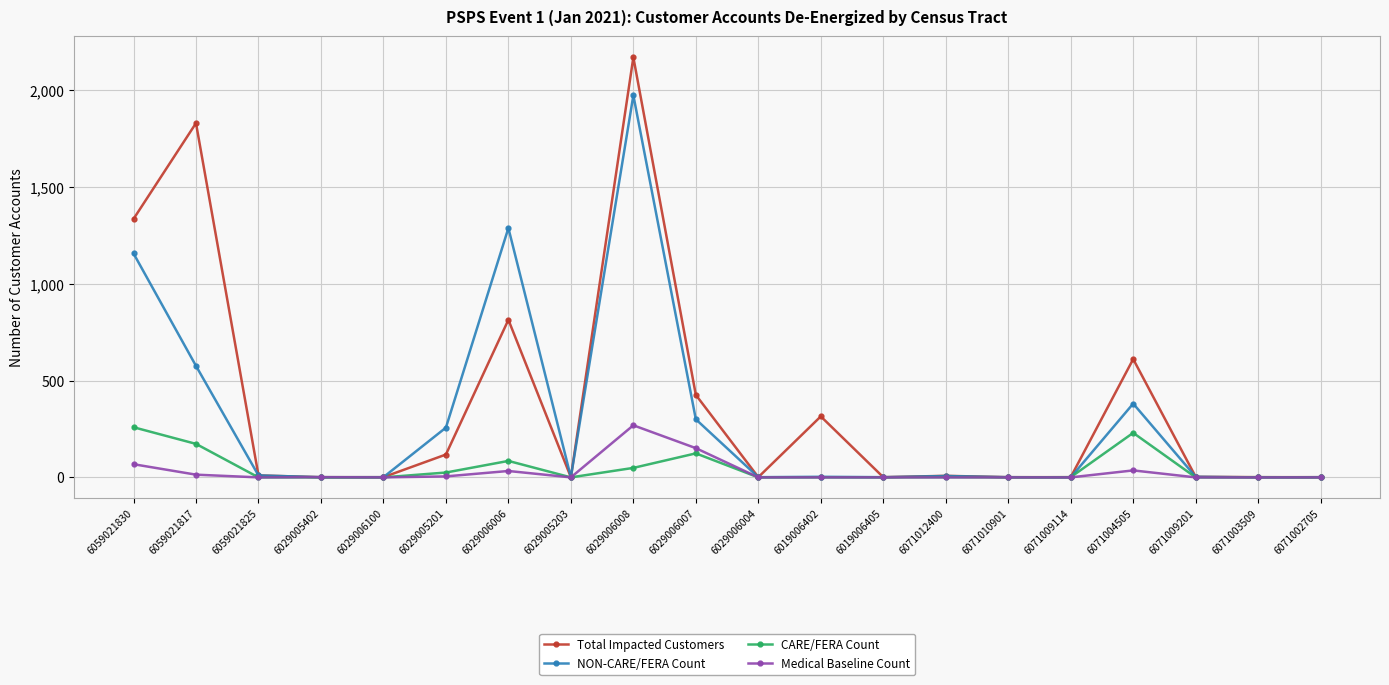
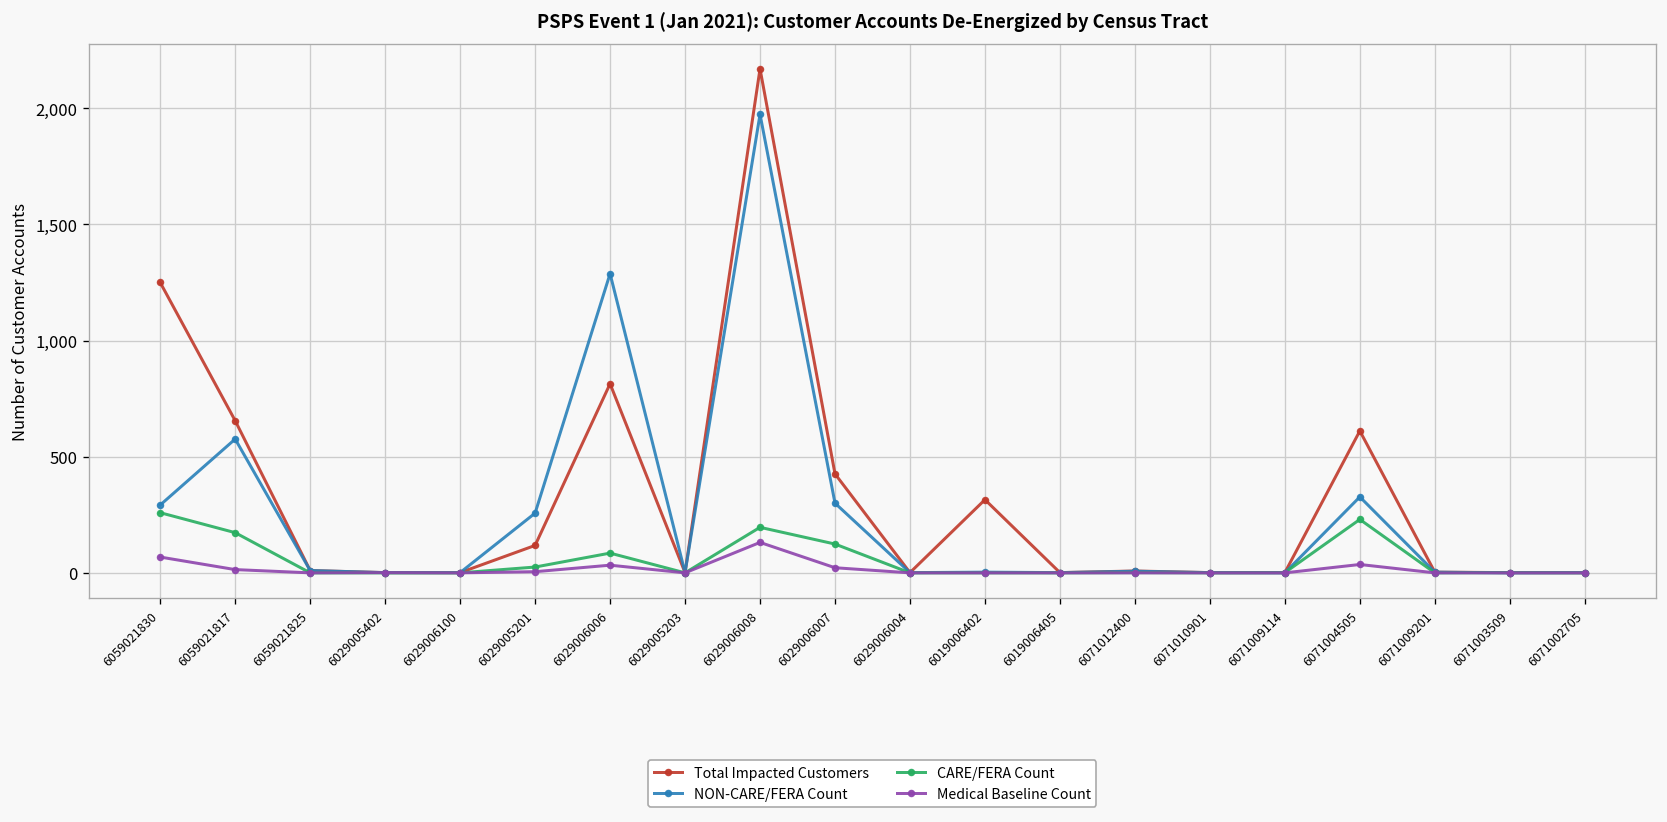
Total Impacted Customers, 6059021830: 1,340 -> 1,250
NON-CARE/FERA Count, 6059021830: 1,160 -> 290
Total Impacted Customers, 6059021817: 1,830 -> 660
CARE/FERA Count, 6029006008: 50 -> 200
Medical Baseline Count, 6029006008: 270 -> 130
Medical Baseline Count, 6029006007: 150 -> 20
NON-CARE/FERA Count, 6071004505: 380 -> 330
